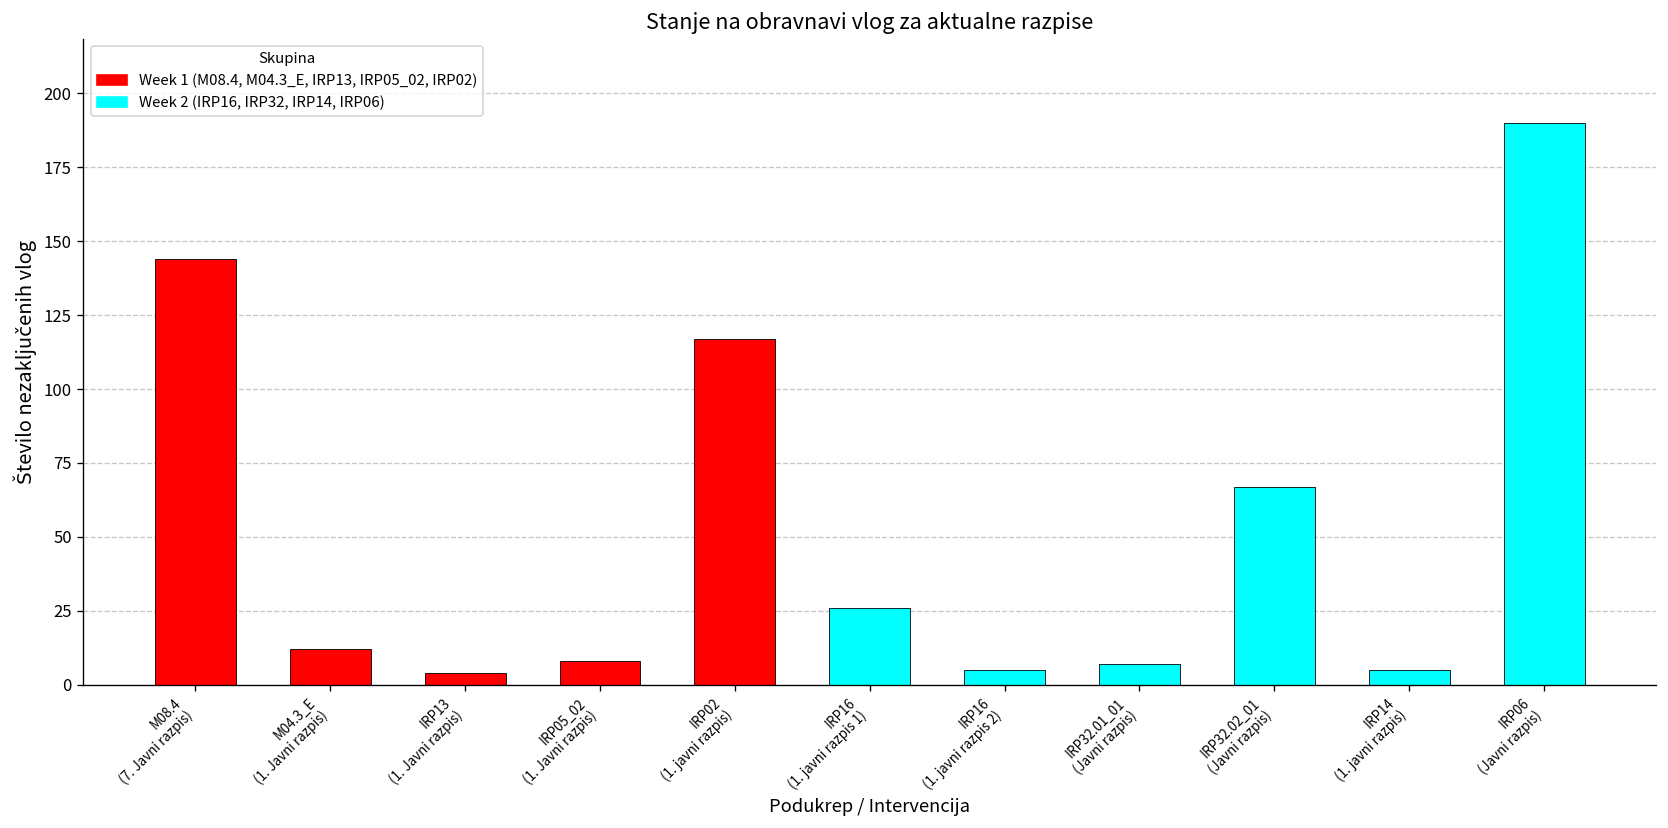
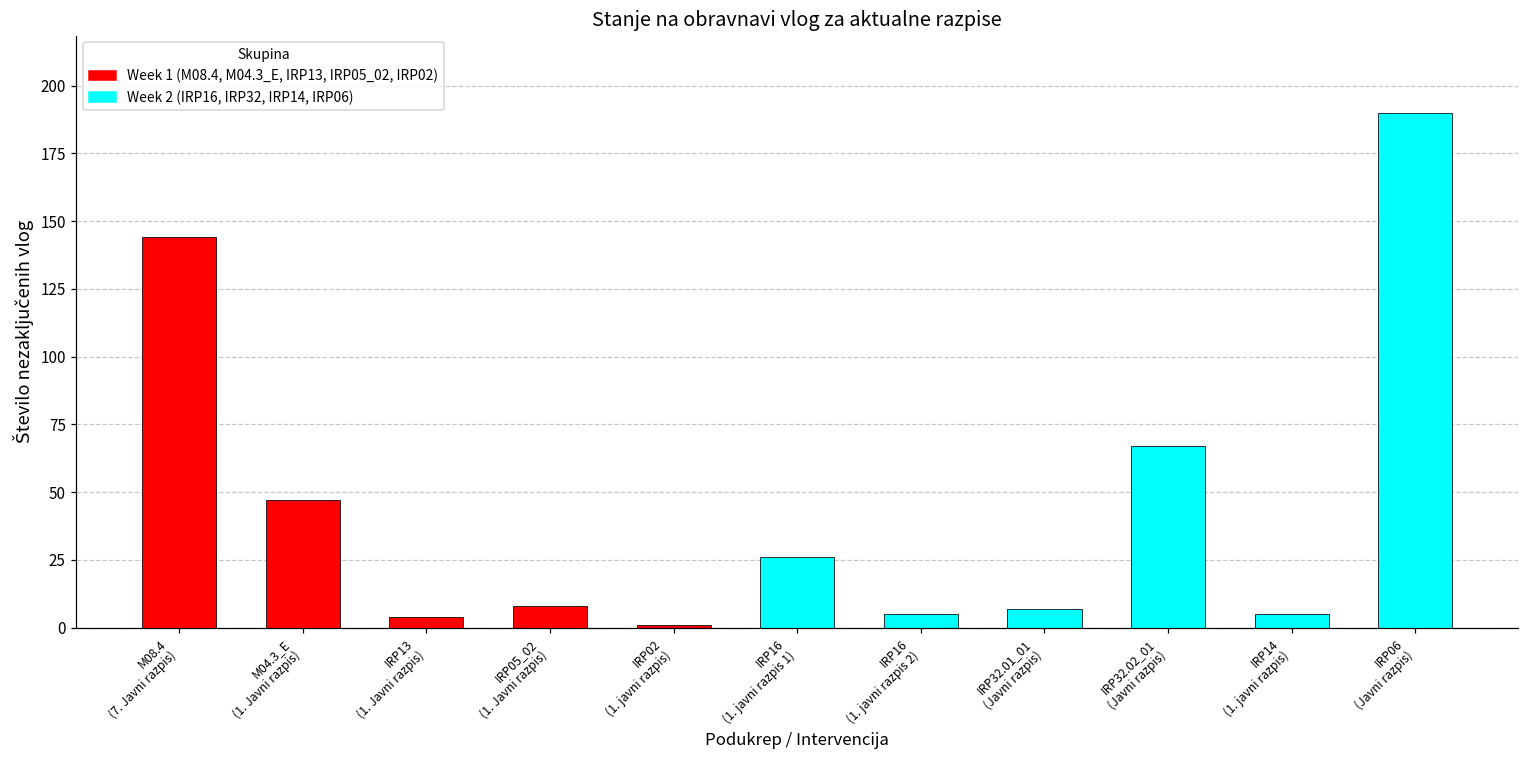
M04.3_E (1. Javni razpis): 12 -> 47
IRP02 (1. javni razpis): 117 -> 1
